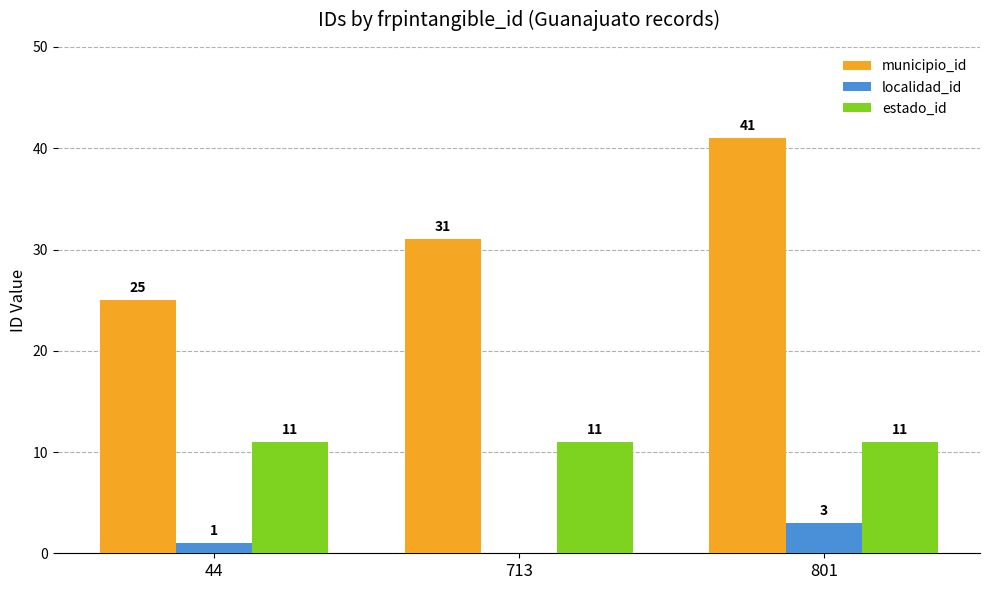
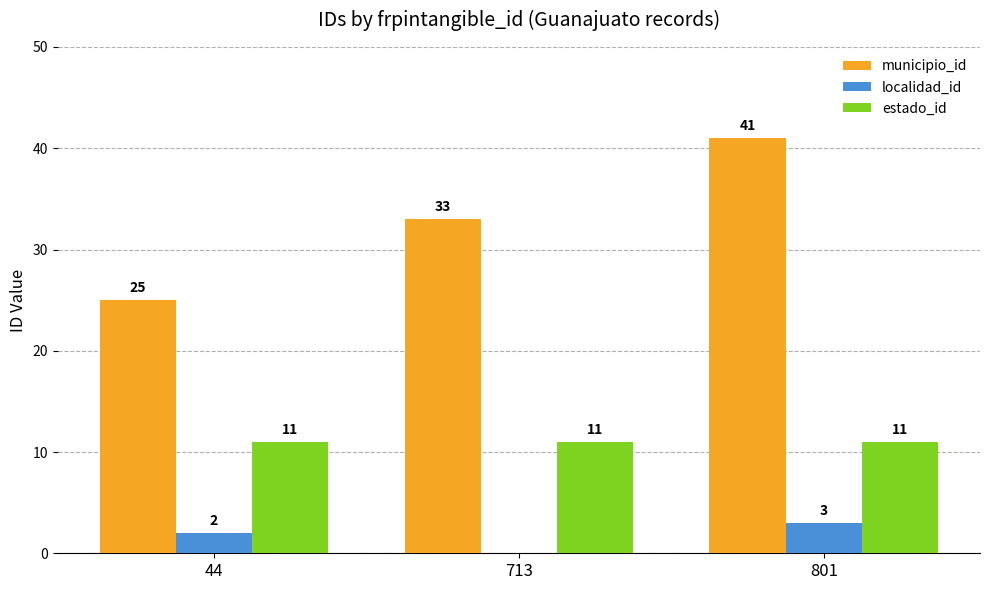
localidad_id, 44: 1 -> 2
municipio_id, 713: 31 -> 33
